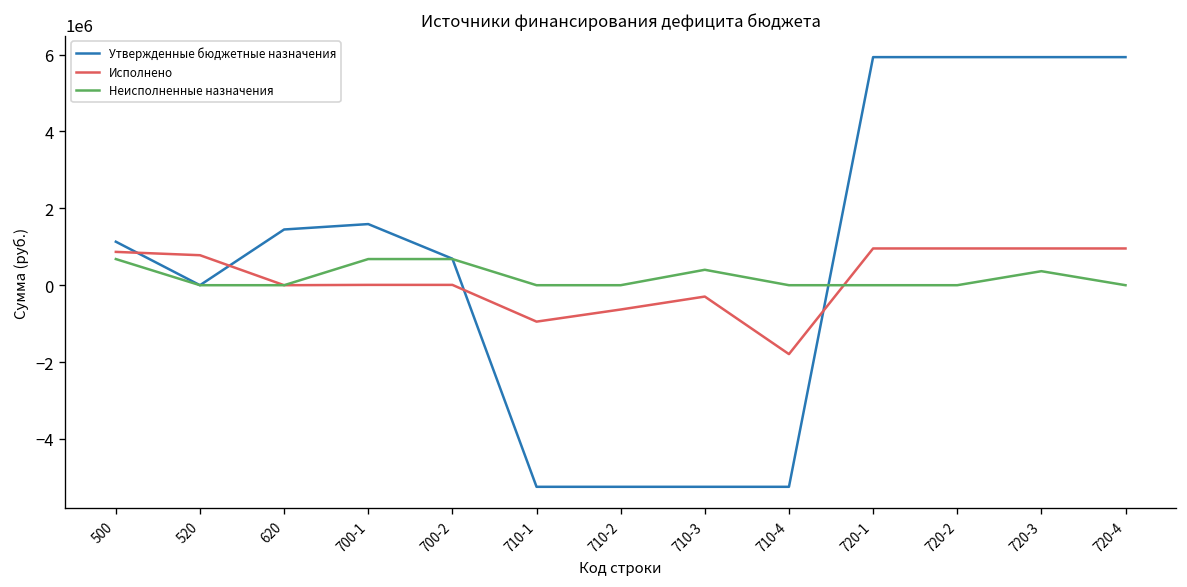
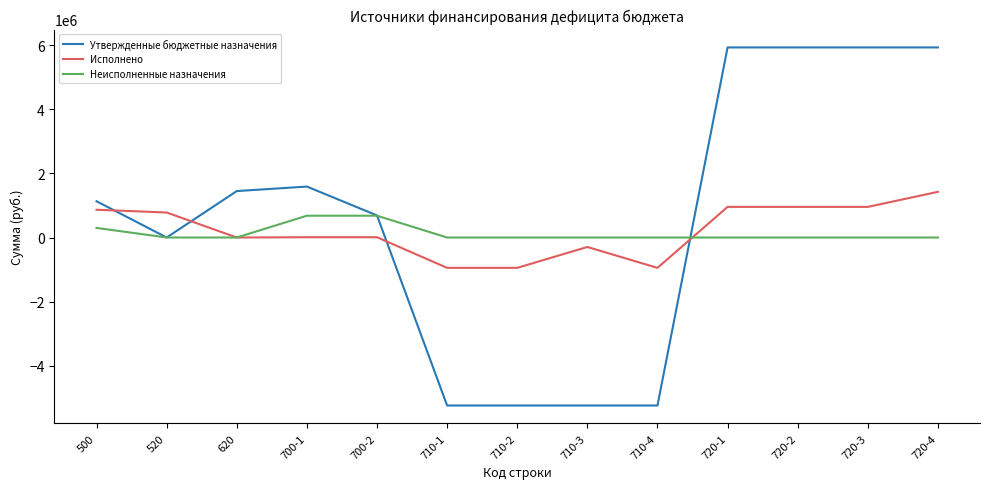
Неисполненные назначения, 500: 700000 -> 300000
Исполнено, 710-2: -600000 -> -900000
Неисполненные назначения, 710-3: 400000 -> 0
Исполнено, 710-4: -1800000 -> -900000
Неисполненные назначения, 720-3: 400000 -> 0
Исполнено, 720-4: 1000000 -> 1400000
